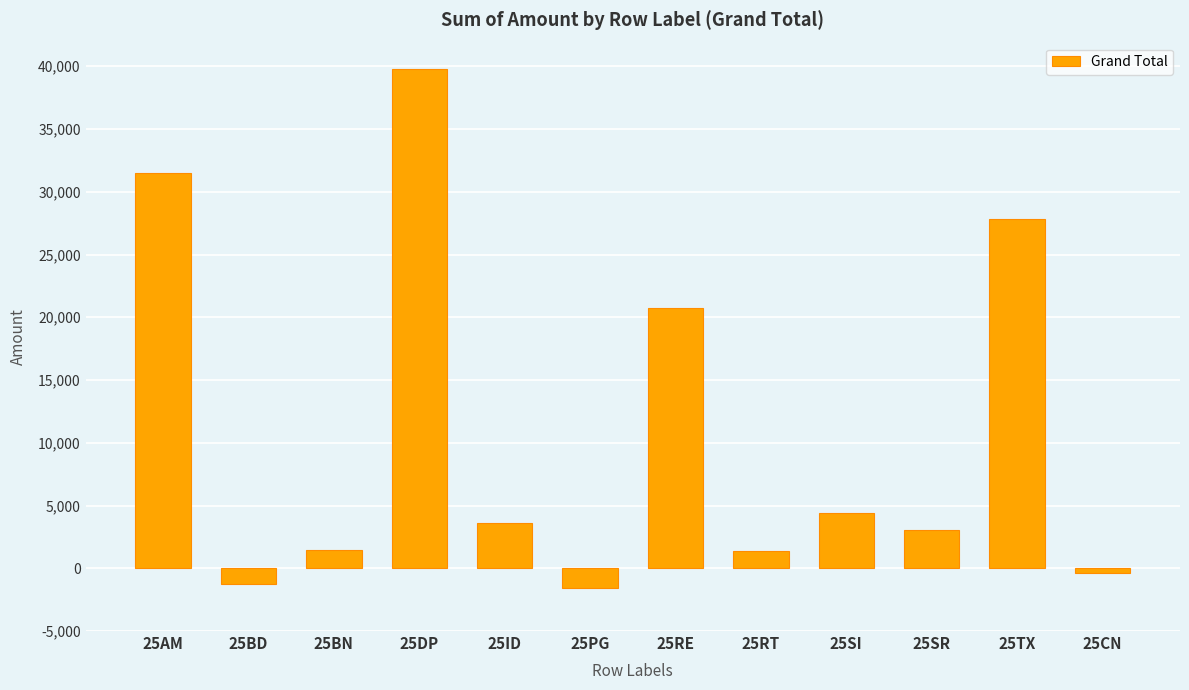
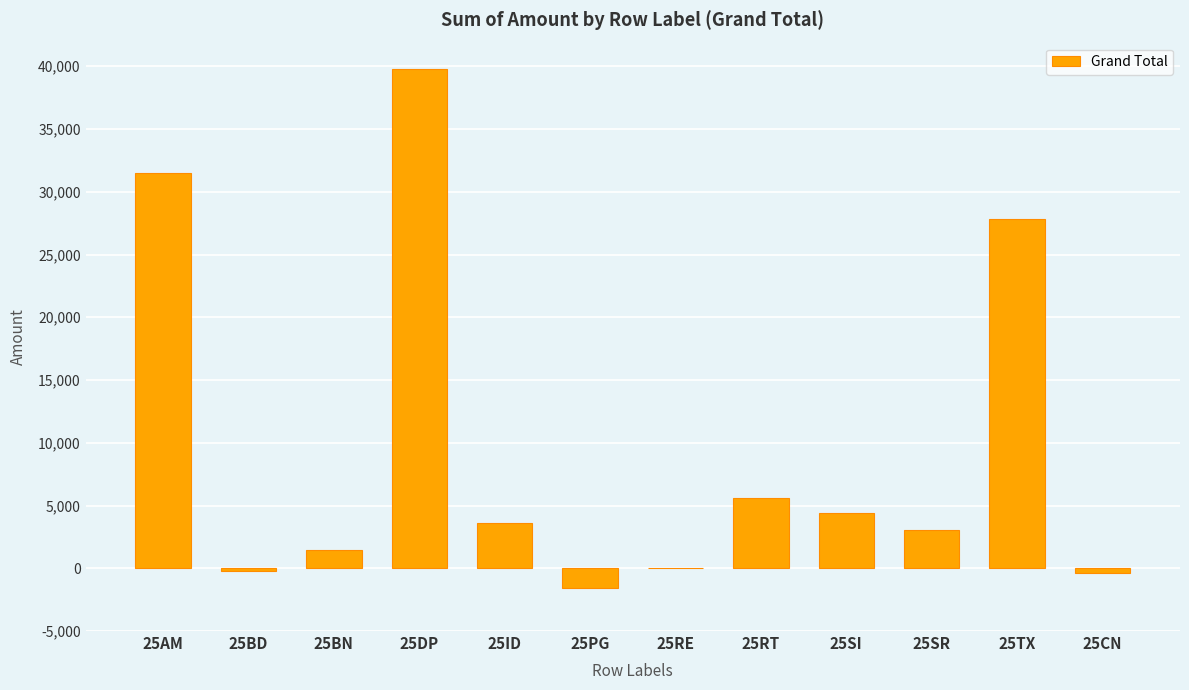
25BD: -1,300 -> -200
25RE: 20,700 -> 0
25RT: 1,400 -> 5,600
